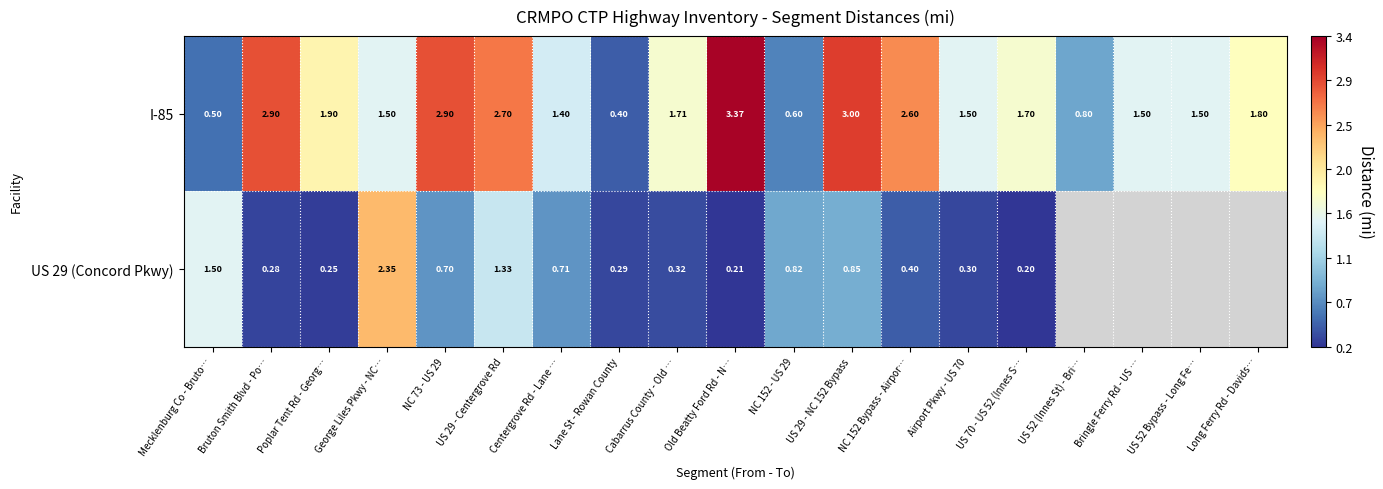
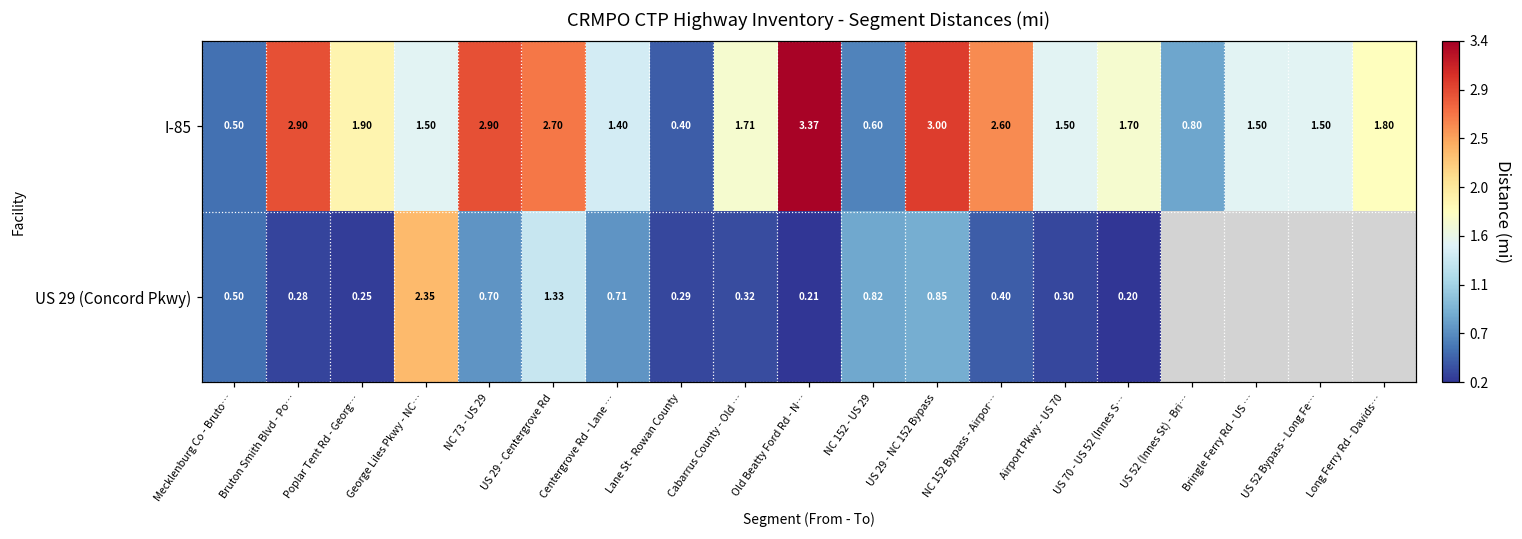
US 29 (Concord Pkwy), Mecklenburg Co - Bruto…: 1.50 -> 0.50
